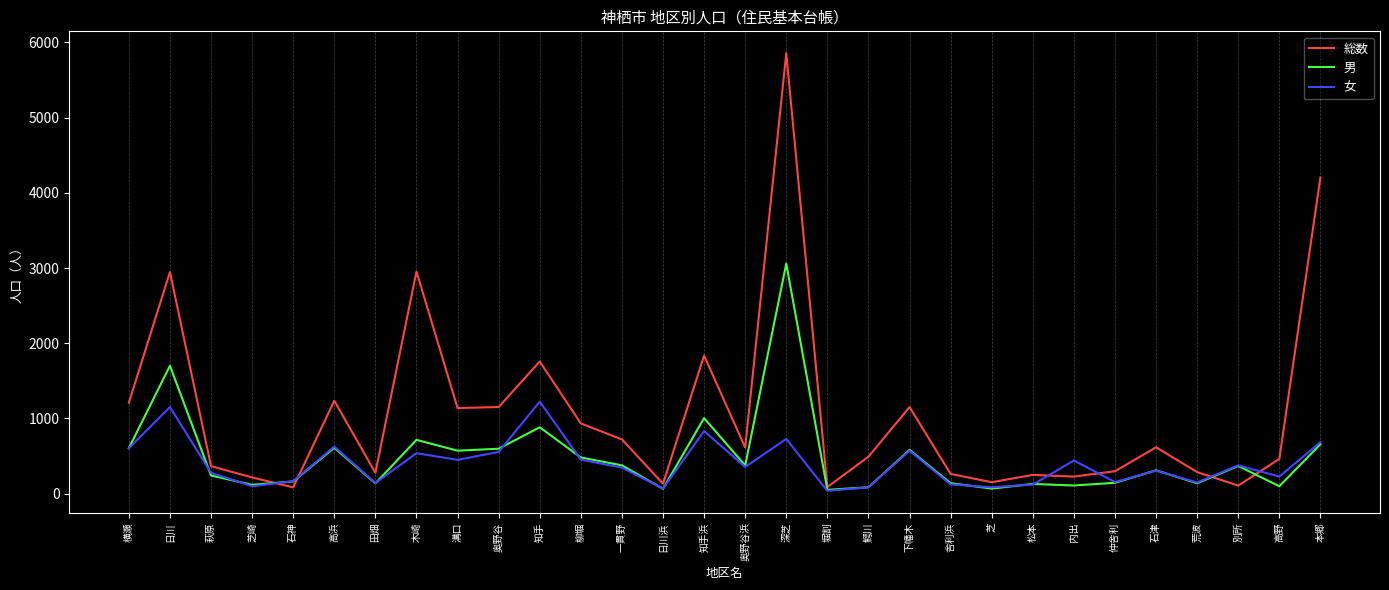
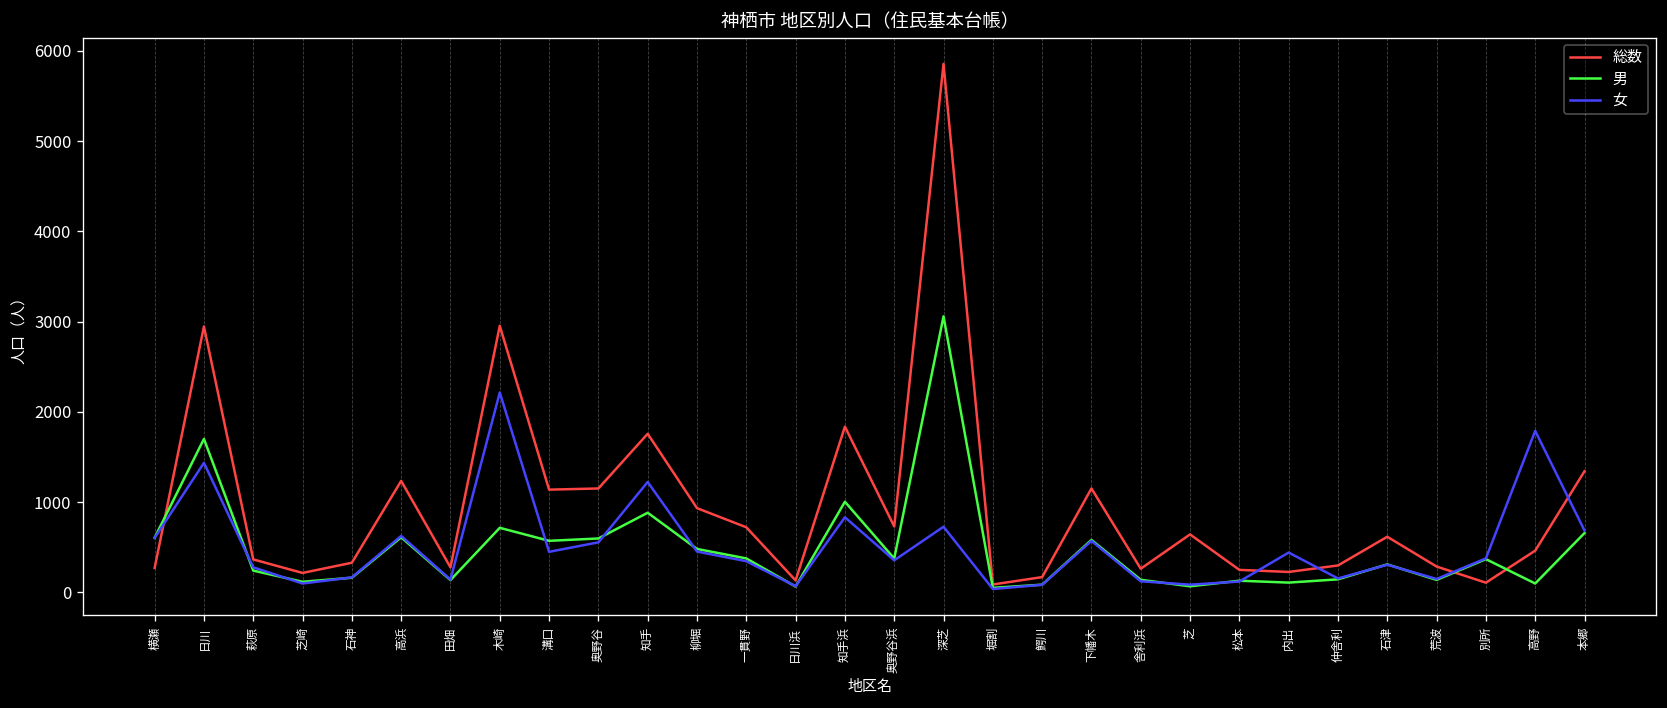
総数, 横瀬: 1200 -> 300
女, 日川: 1200 -> 1400
総数, 石神: 100 -> 300
女, 木崎: 500 -> 2200
総数, 奥野谷浜: 600 -> 700
総数, 鰐川: 500 -> 200
総数, 芝: 200 -> 600
女, 高野: 200 -> 1800
総数, 本郷: 4200 -> 1300
